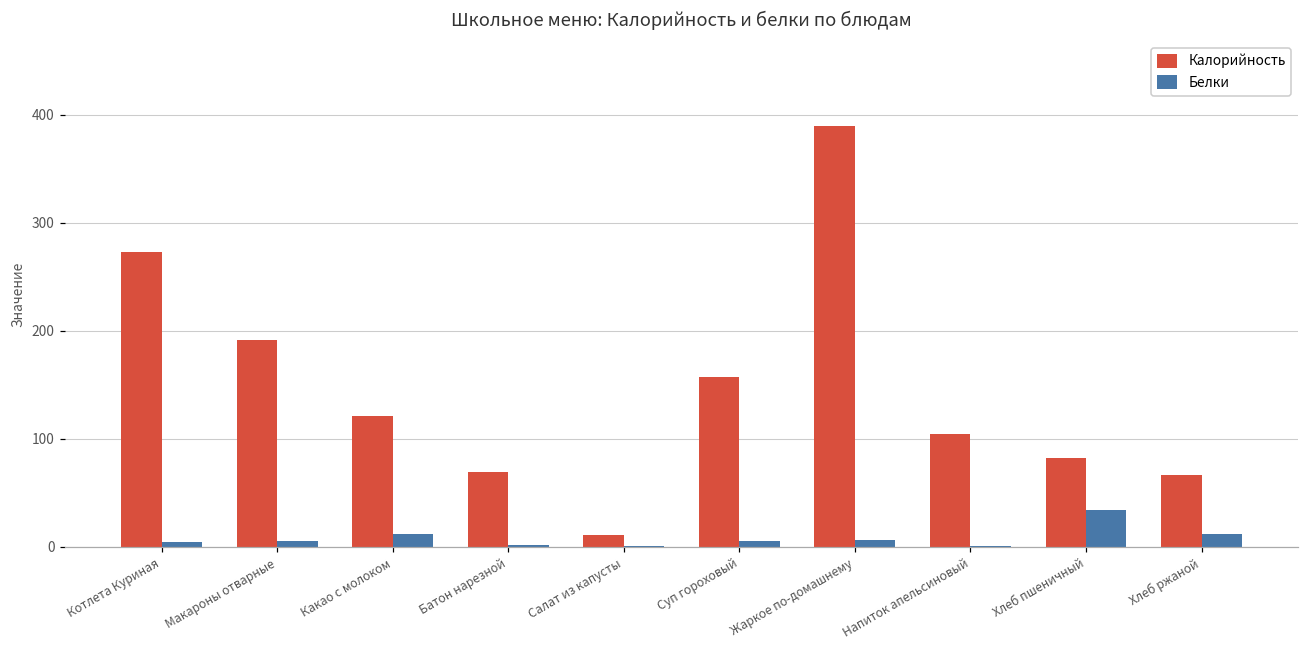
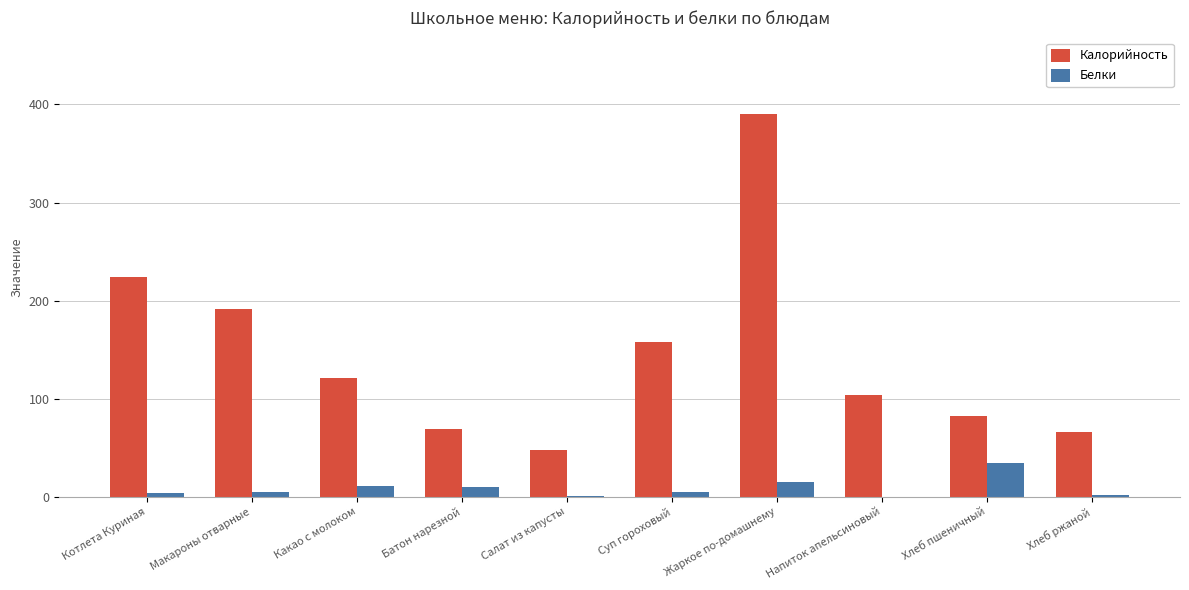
Калорийность, Котлета Куриная: 270 -> 220
Белки, Батон нарезной: 0 -> 10
Калорийность, Салат из капусты: 10 -> 50
Белки, Жаркое по-домашнему: 7 -> 15
Белки, Хлеб ржаной: 10 -> 0
